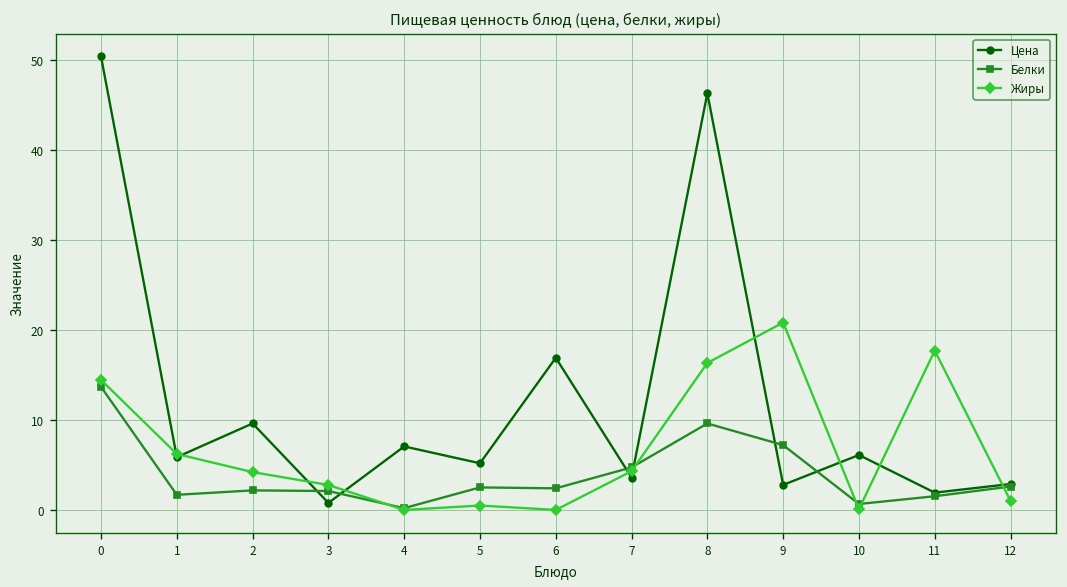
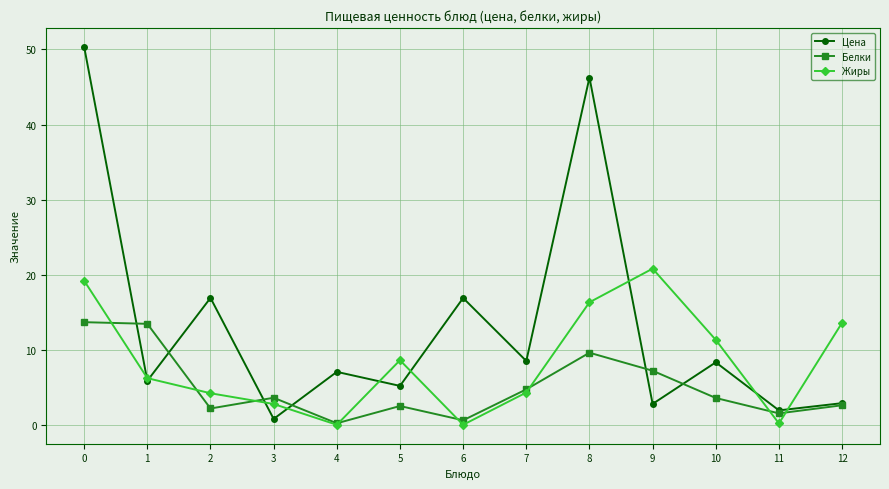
Жиры, 0: 14 -> 19
Белки, 1: 2 -> 13
Цена, 2: 10 -> 17
Белки, 3: 2 -> 4
Жиры, 5: 0 -> 9
Белки, 6: 2 -> 1
Цена, 7: 4 -> 9
Цена, 10: 6 -> 8
Белки, 10: 1 -> 4
Жиры, 10: 0 -> 11
Жиры, 11: 18 -> 0
Жиры, 12: 1 -> 14
